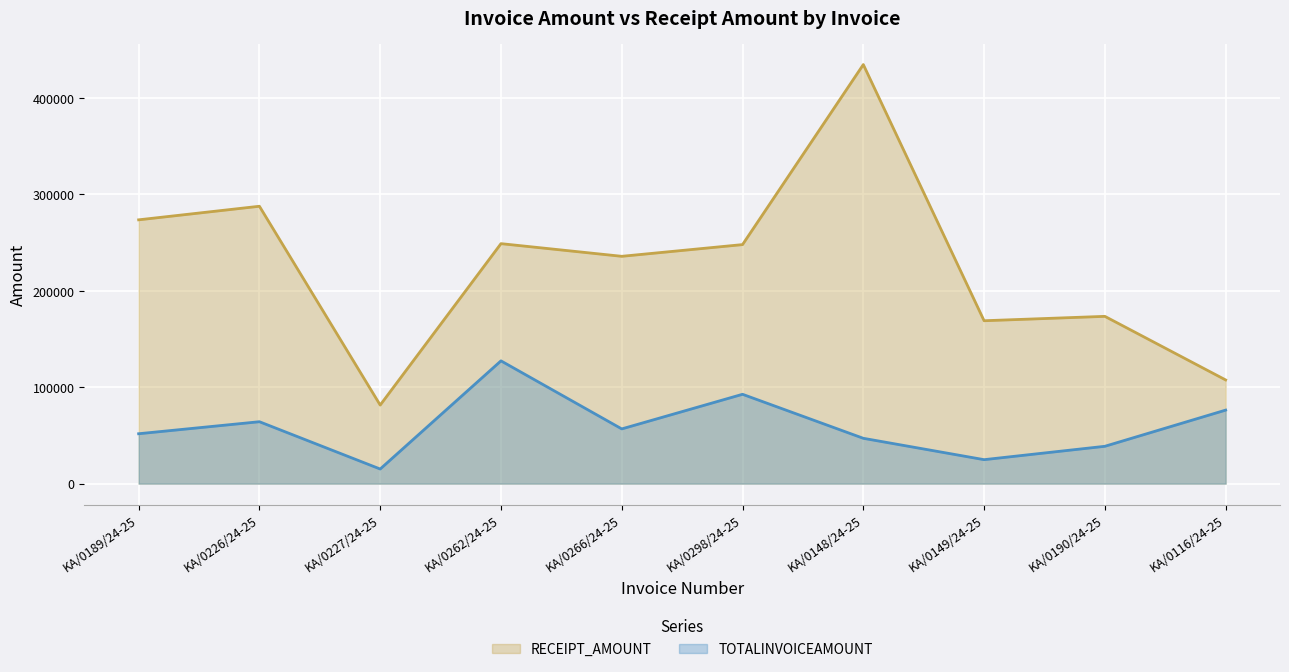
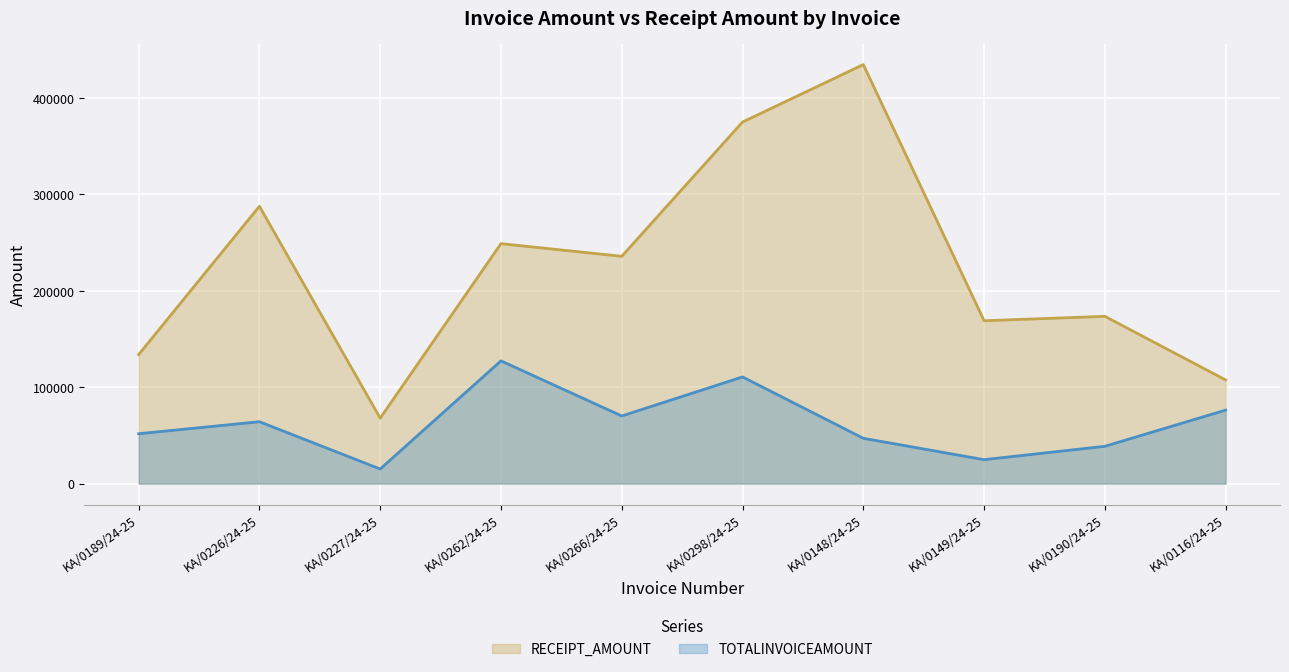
RECEIPT_AMOUNT, KA/0189/24-25: 270000 -> 130000
RECEIPT_AMOUNT, KA/0227/24-25: 80000 -> 70000
TOTALINVOICEAMOUNT, KA/0266/24-25: 60000 -> 70000
RECEIPT_AMOUNT, KA/0298/24-25: 250000 -> 370000
TOTALINVOICEAMOUNT, KA/0298/24-25: 90000 -> 110000
